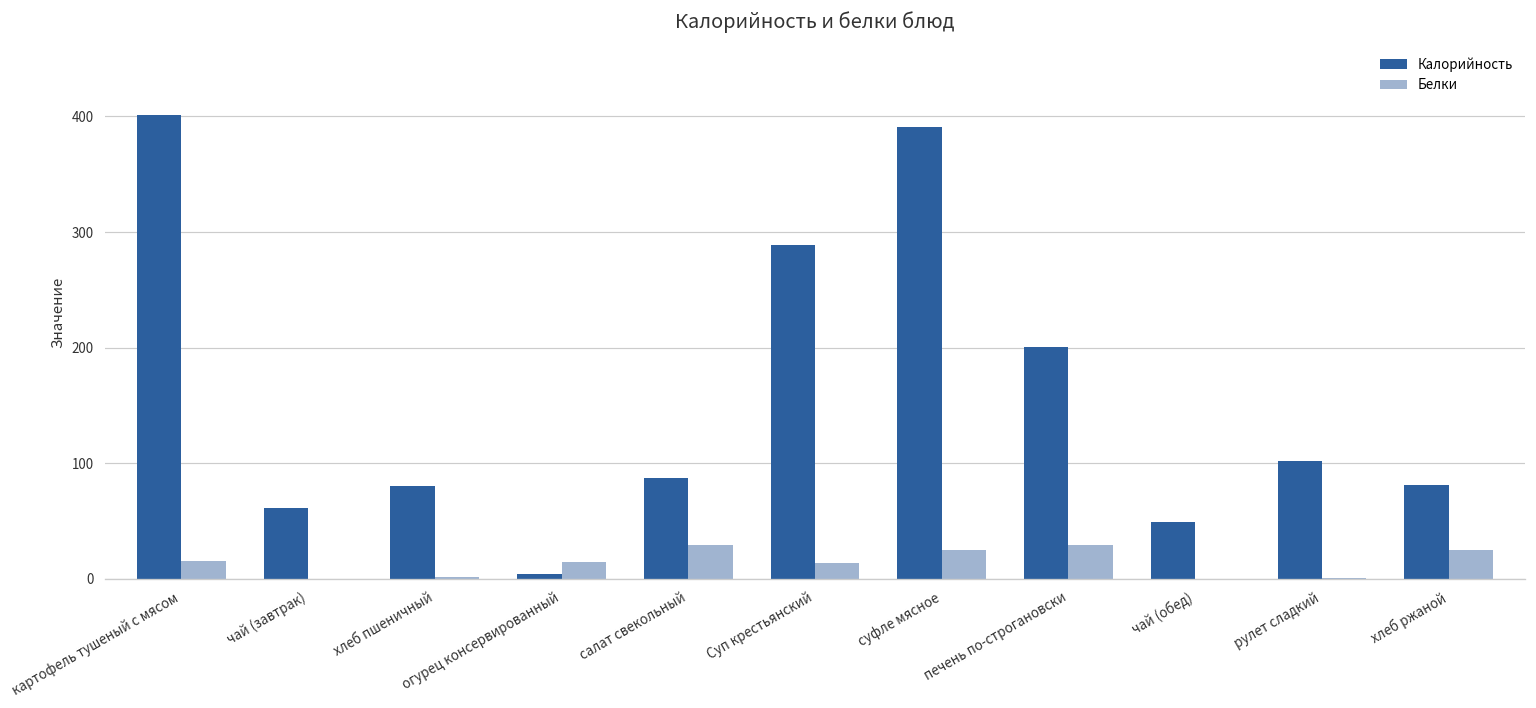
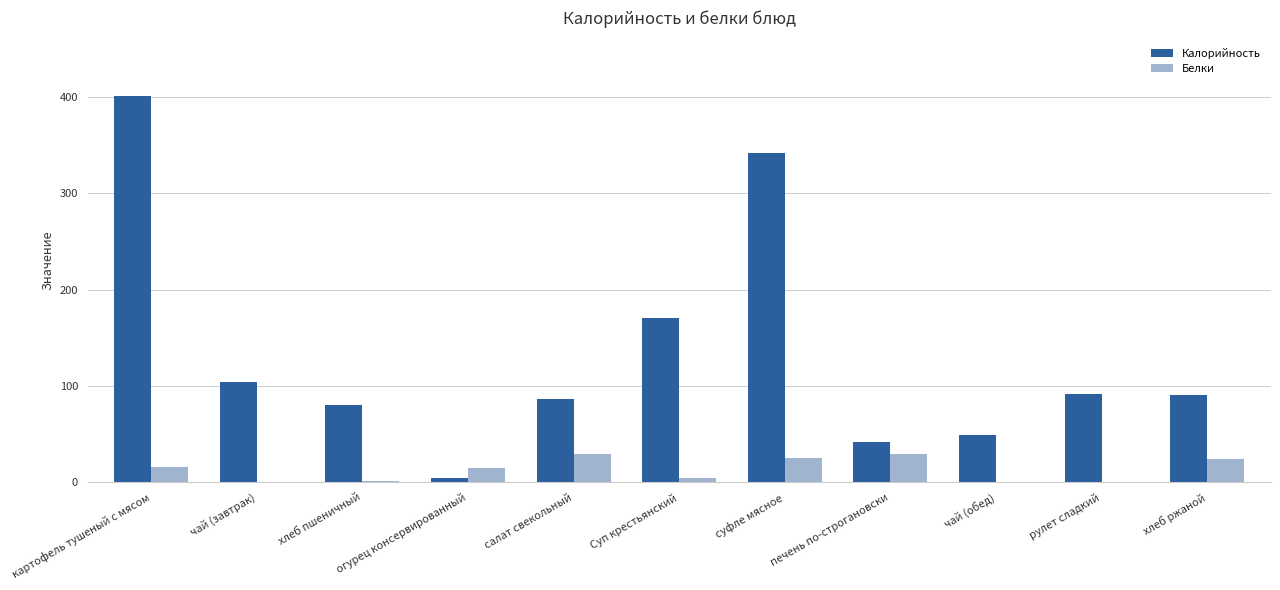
Калорийность, чай (завтрак): 60 -> 100
Калорийность, Суп крестьянский: 290 -> 170
Белки, Суп крестьянский: 14 -> 5
Калорийность, суфле мясное: 390 -> 340
Калорийность, печень по-строгановски: 200 -> 40
Калорийность, рулет сладкий: 100 -> 90
Калорийность, хлеб ржаной: 80 -> 90
